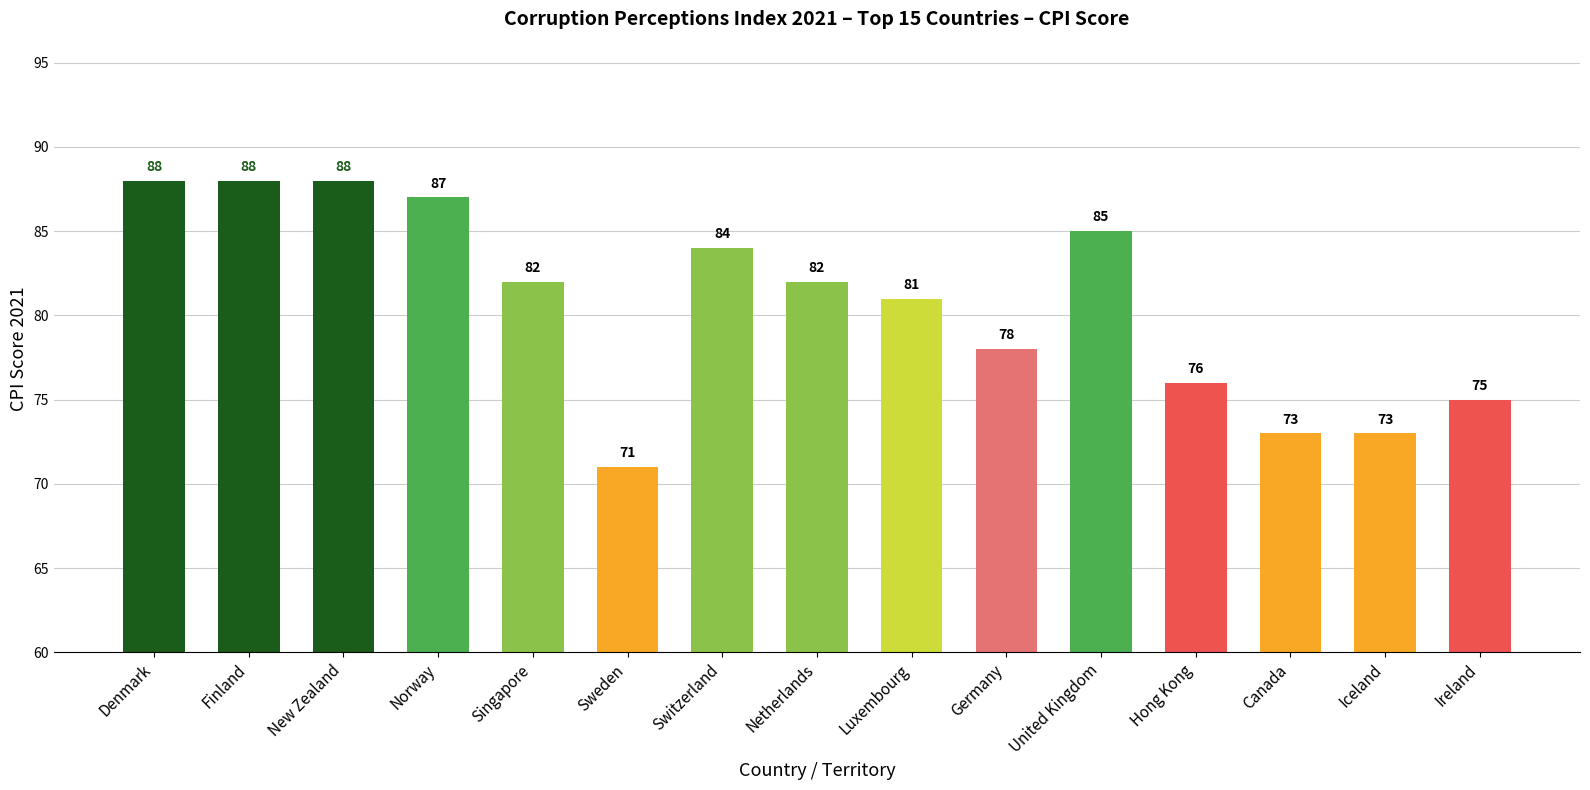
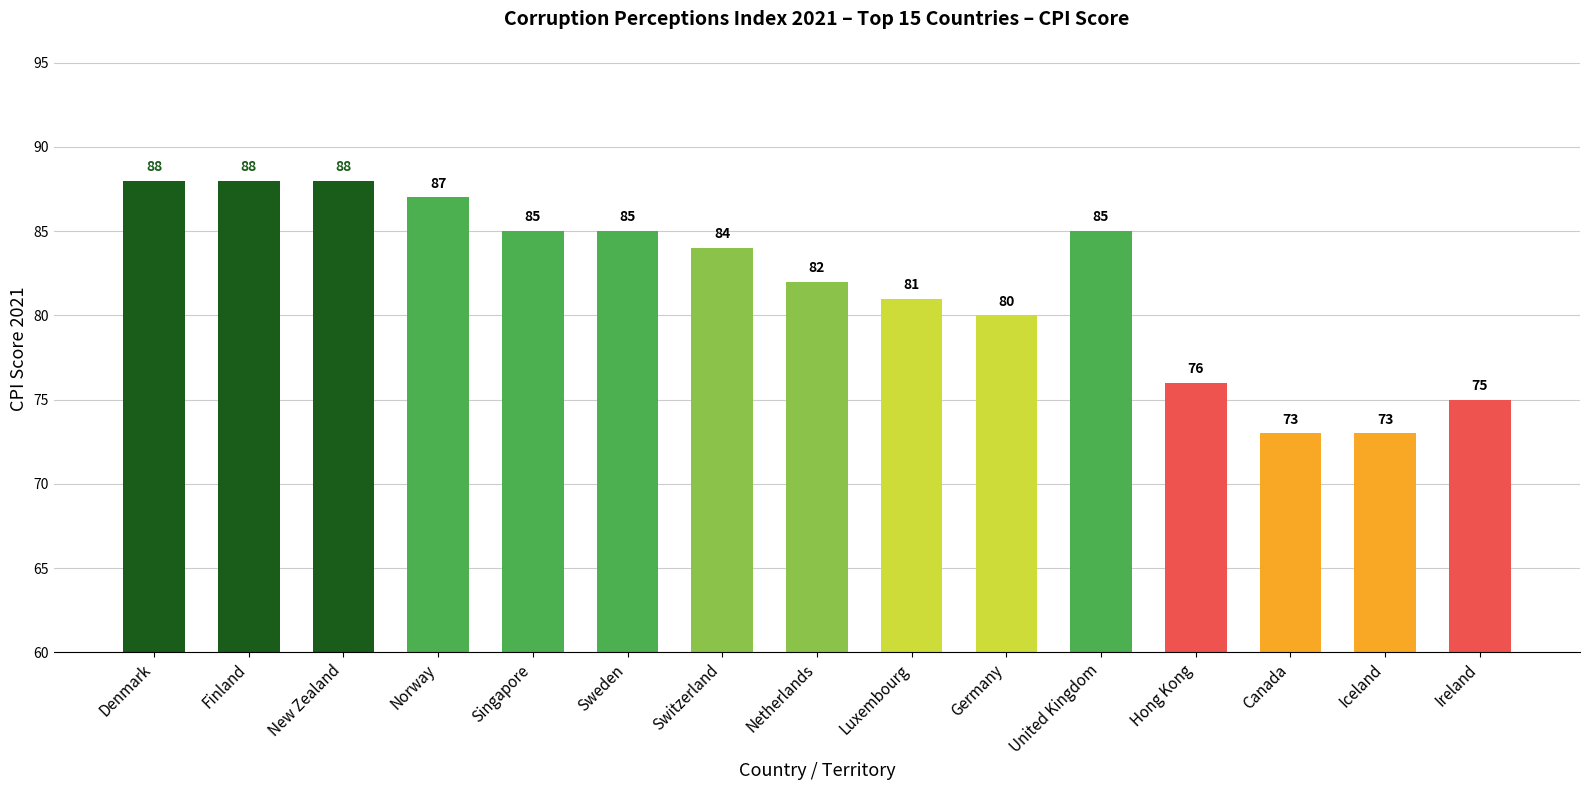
Singapore: 82 -> 85
Sweden: 71 -> 85
Germany: 78 -> 80
